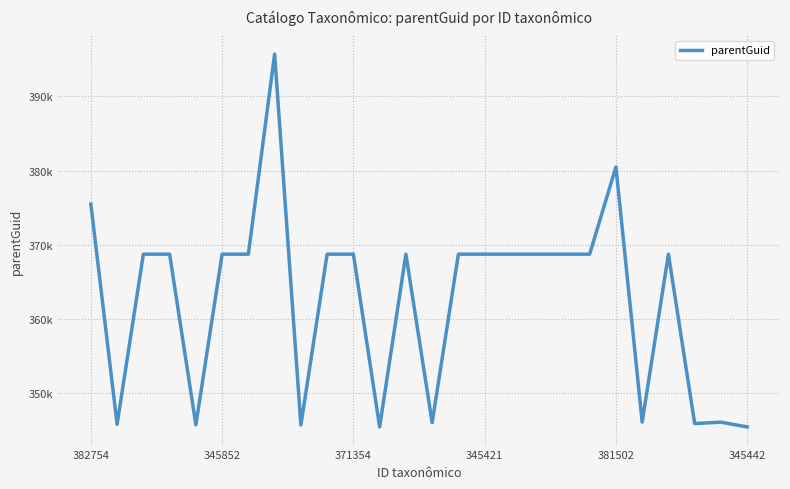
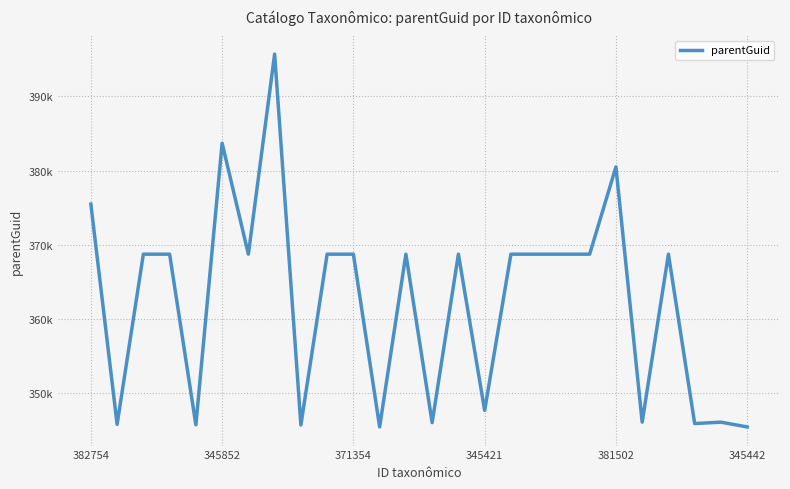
345852: 369000 -> 384000
345421: 369000 -> 348000
